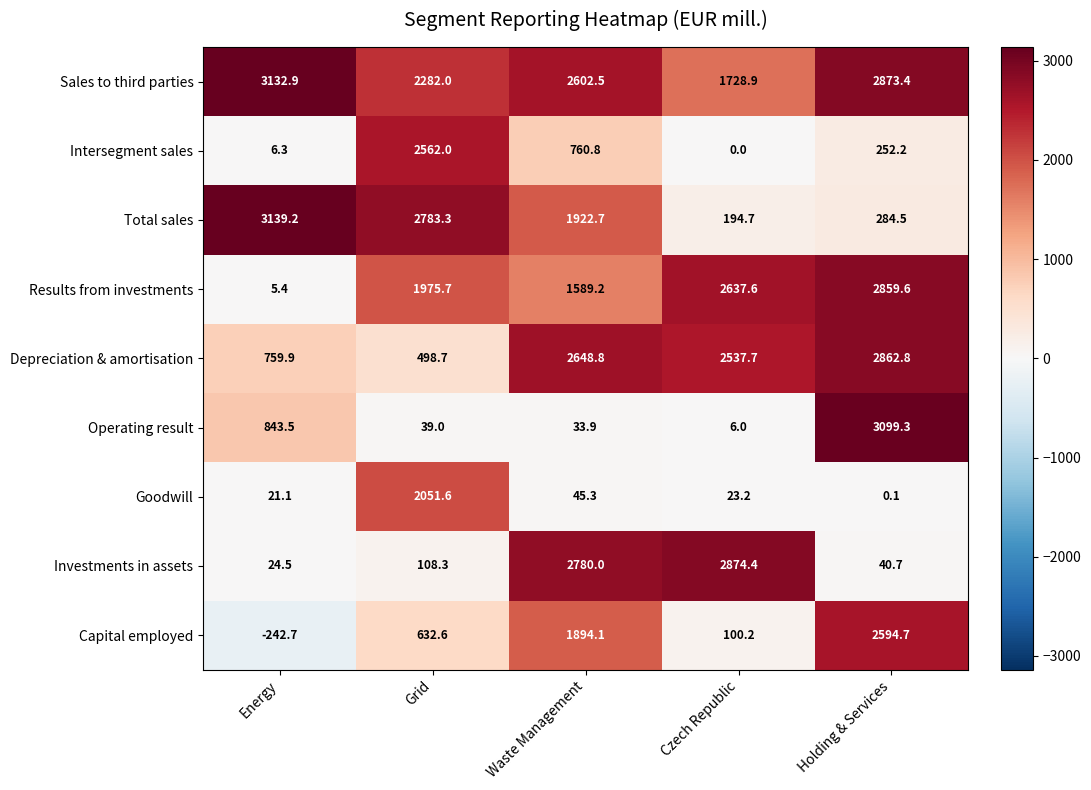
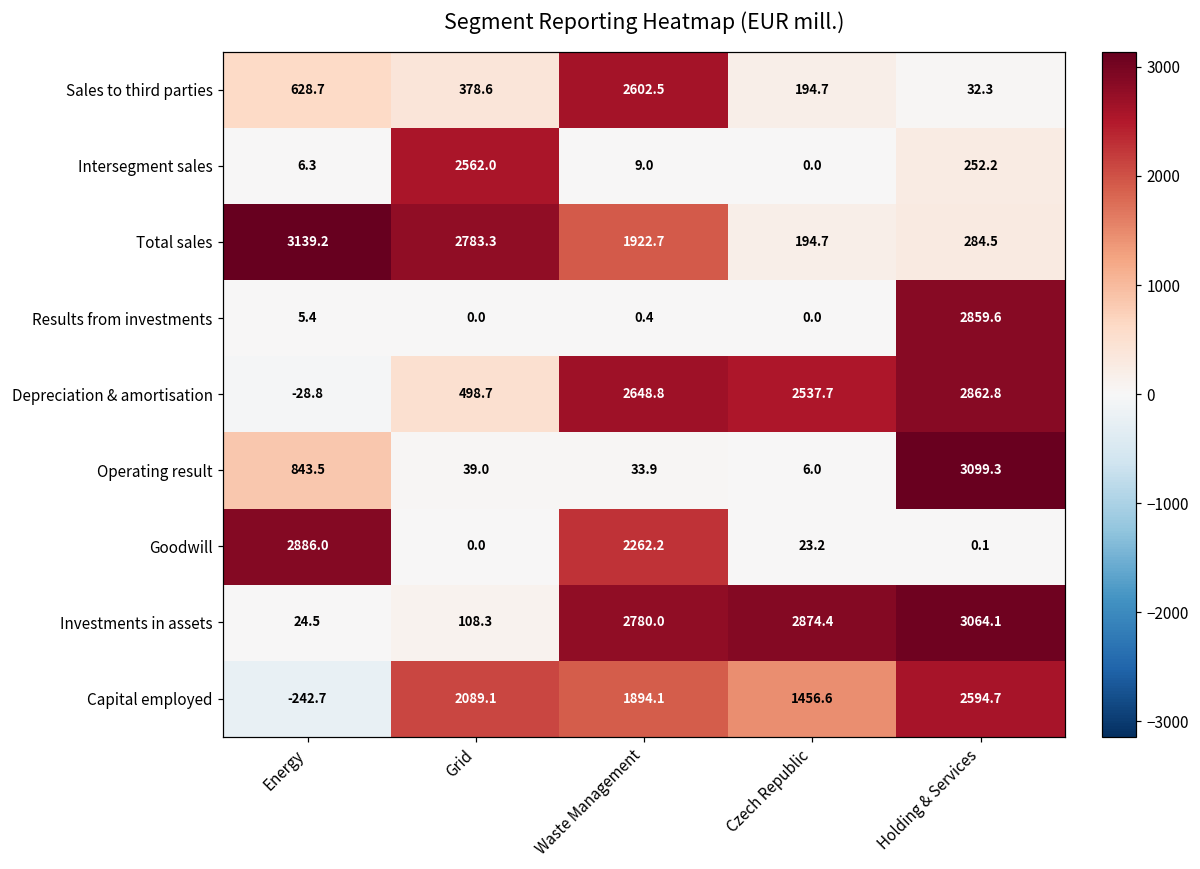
Sales to third parties, Energy: 3132.9 -> 628.7
Sales to third parties, Grid: 2282.0 -> 378.6
Sales to third parties, Czech Republic: 1728.9 -> 194.7
Sales to third parties, Holding & Services: 2873.4 -> 32.3
Intersegment sales, Waste Management: 760.8 -> 9.0
Results from investments, Grid: 1975.7 -> 0.0
Results from investments, Waste Management: 1589.2 -> 0.4
Results from investments, Czech Republic: 2637.6 -> 0.0
Depreciation & amortisation, Energy: 759.9 -> -28.8
Goodwill, Energy: 21.1 -> 2886.0
Goodwill, Grid: 2051.6 -> 0.0
Goodwill, Waste Management: 45.3 -> 2262.2
Investments in assets, Holding & Services: 40.7 -> 3064.1
Capital employed, Grid: 632.6 -> 2089.1
Capital employed, Czech Republic: 100.2 -> 1456.6
